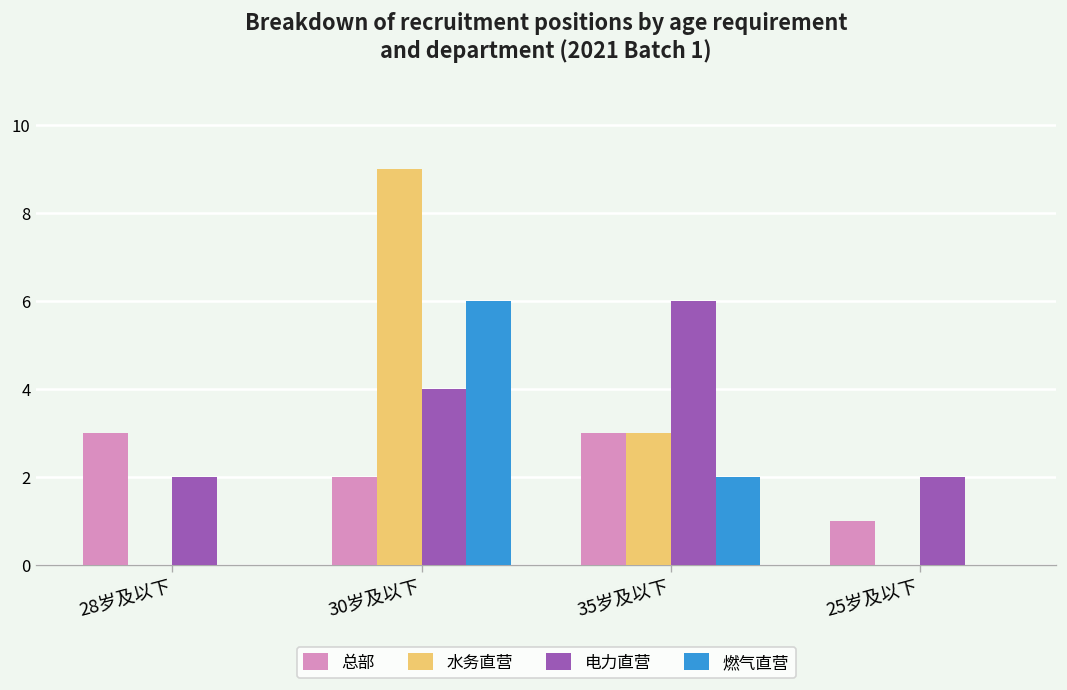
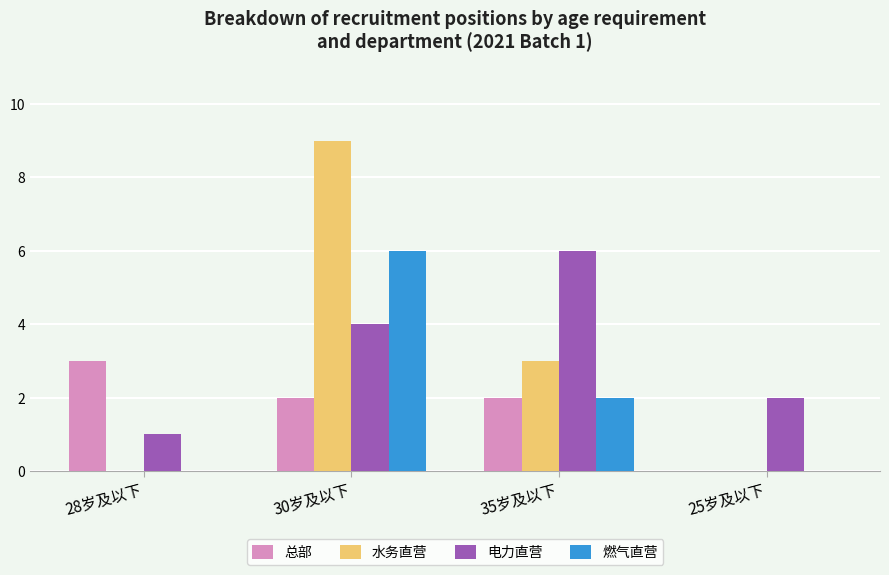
电力直营, 28岁及以下: 2 -> 1
总部, 35岁及以下: 3 -> 2
总部, 25岁及以下: 1 -> 0
